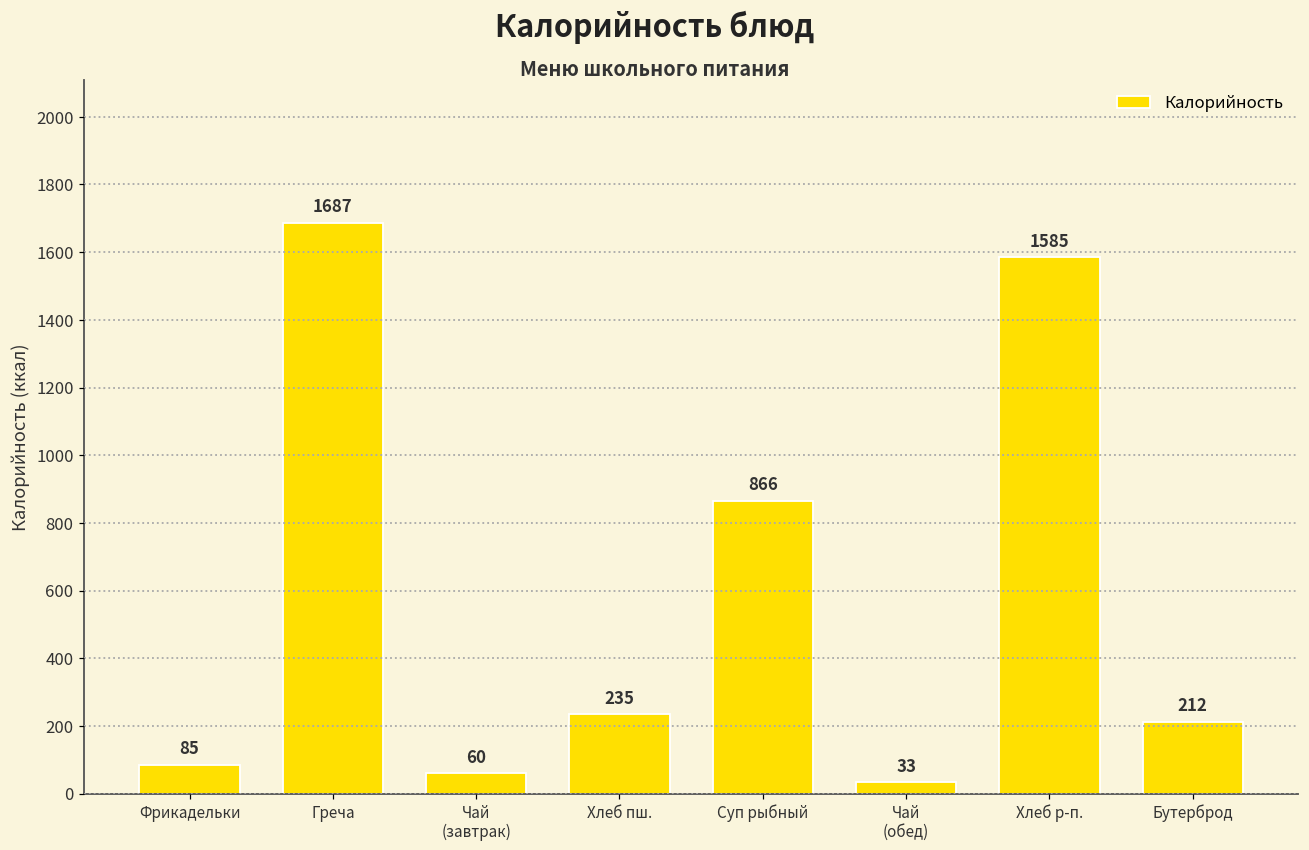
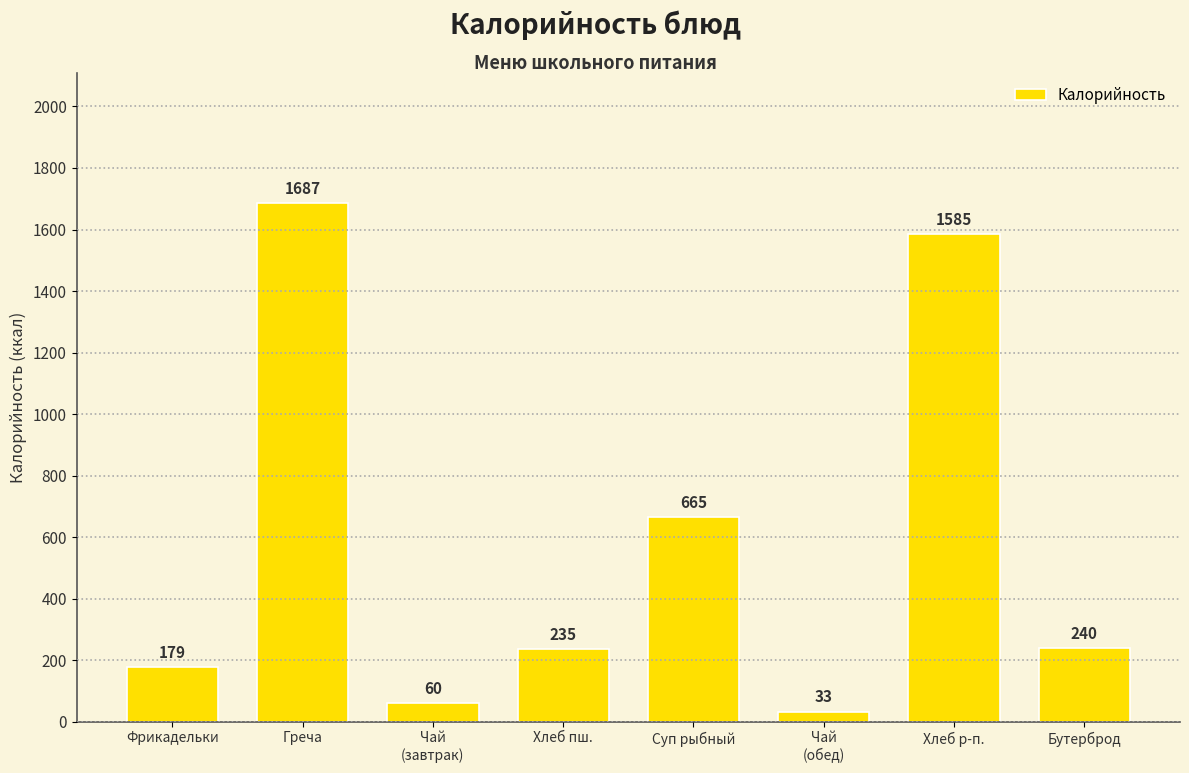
Фрикадельки: 85 -> 179
Суп рыбный: 866 -> 665
Бутерброд: 212 -> 240
